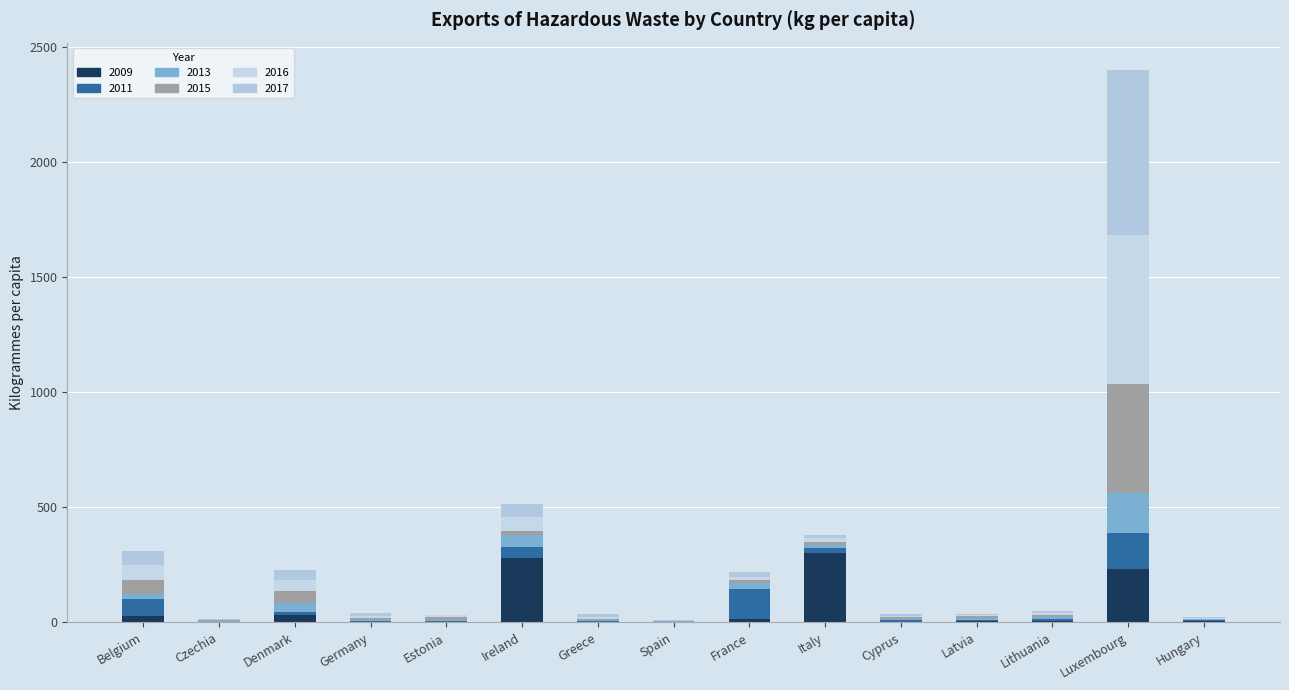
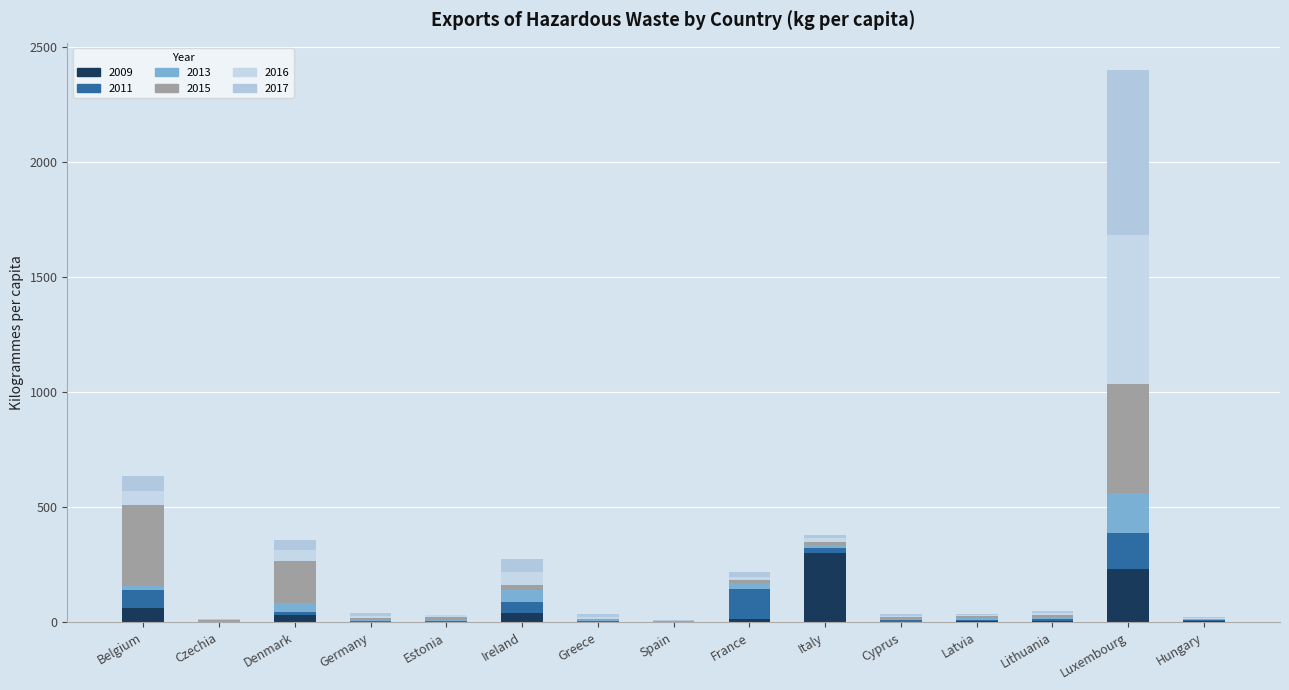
2009, Belgium: 30 -> 60
2015, Belgium: 60 -> 350
2015, Denmark: 50 -> 180
2009, Ireland: 280 -> 40
